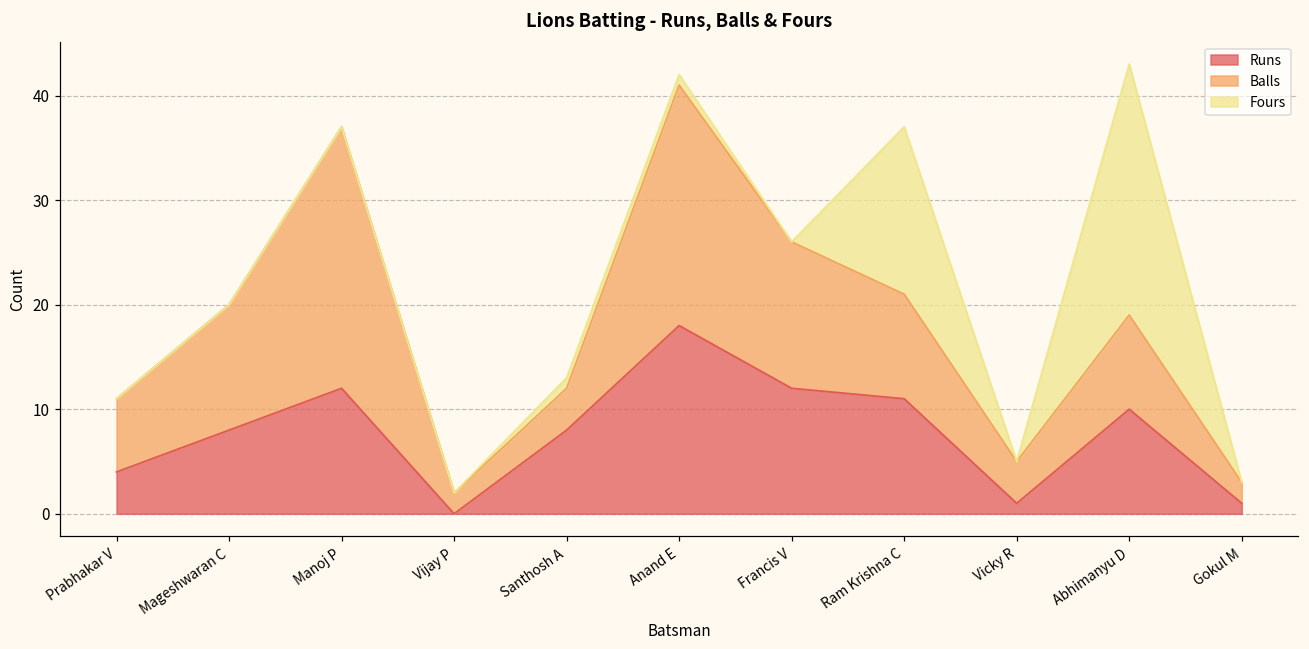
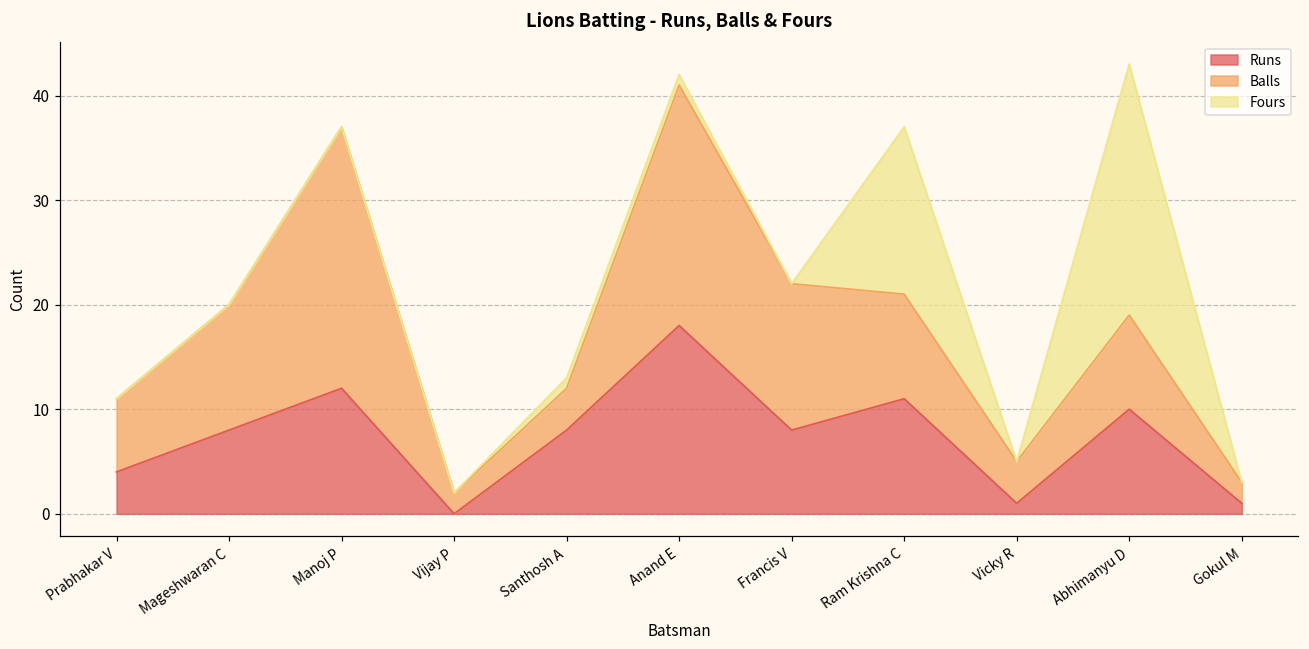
Runs, Francis V: 12 -> 8
